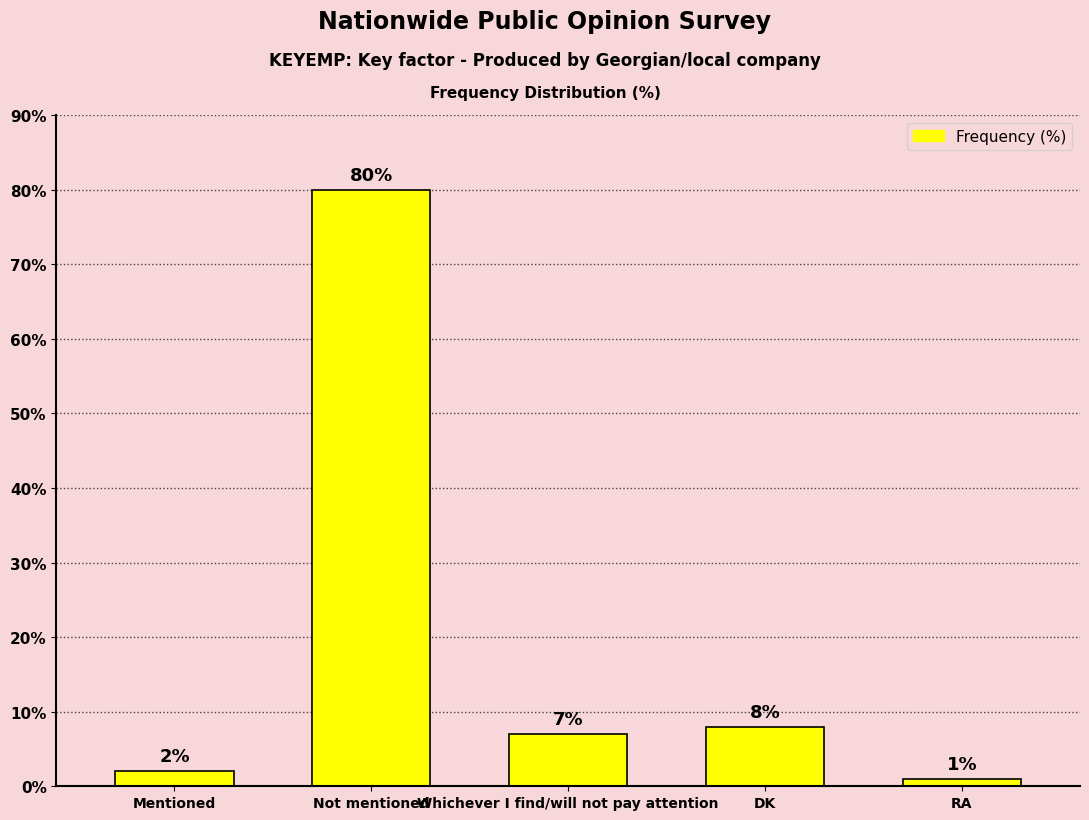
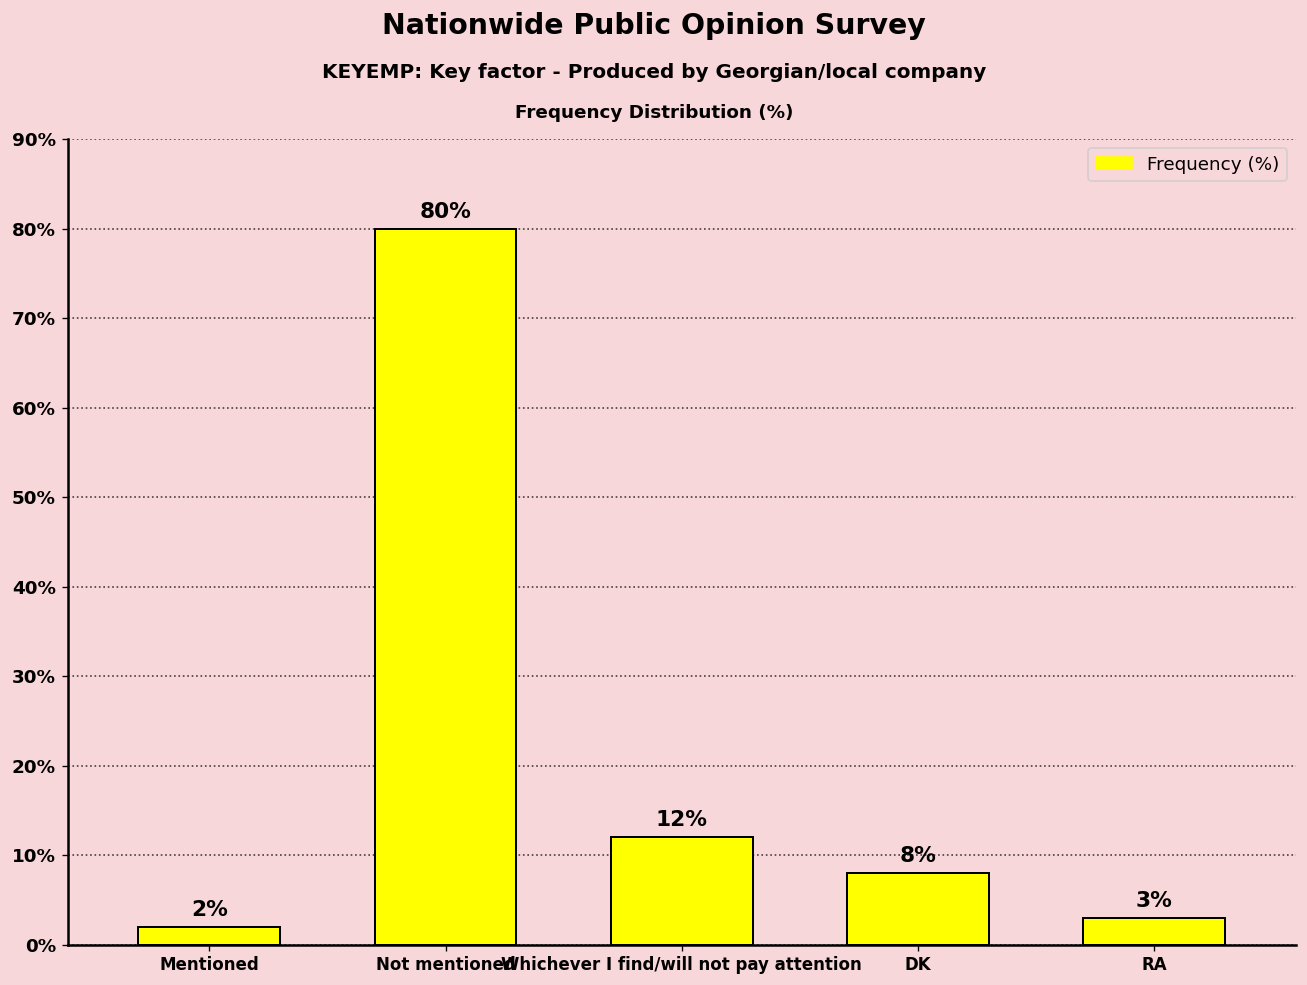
Whichever I find/will not pay attention: 7% -> 12%
RA: 1% -> 3%
